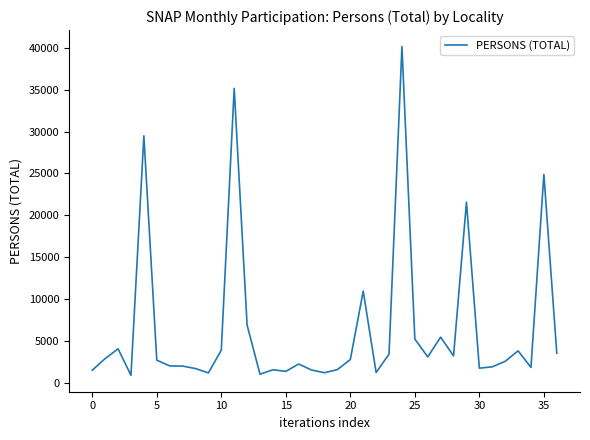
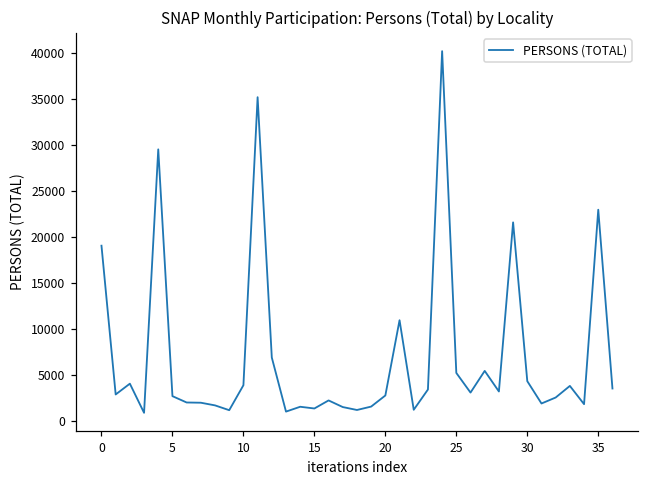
0: 2000 -> 19000
30: 2000 -> 4000
35: 25000 -> 23000
